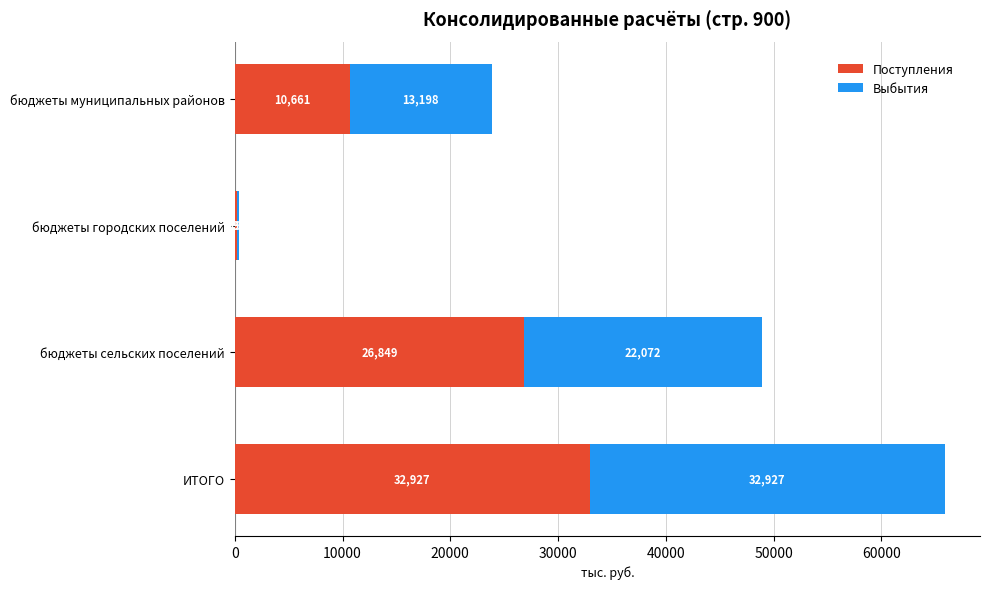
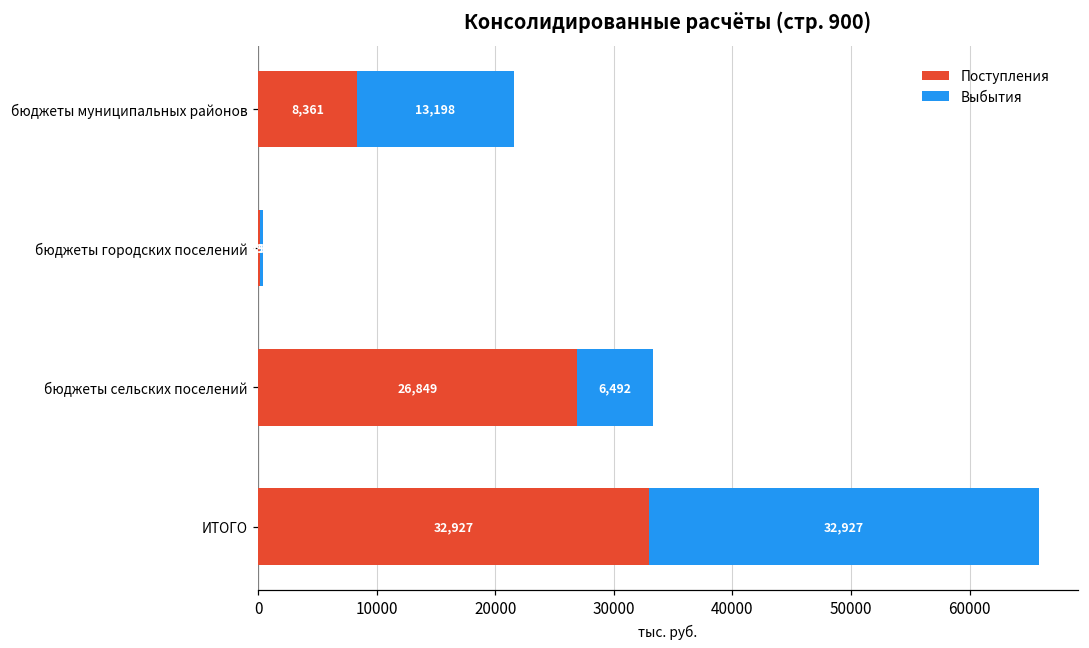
Поступления, бюджеты муниципальных районов: 10,661 -> 8,361
Выбытия, бюджеты сельских поселений: 22,072 -> 6,492
